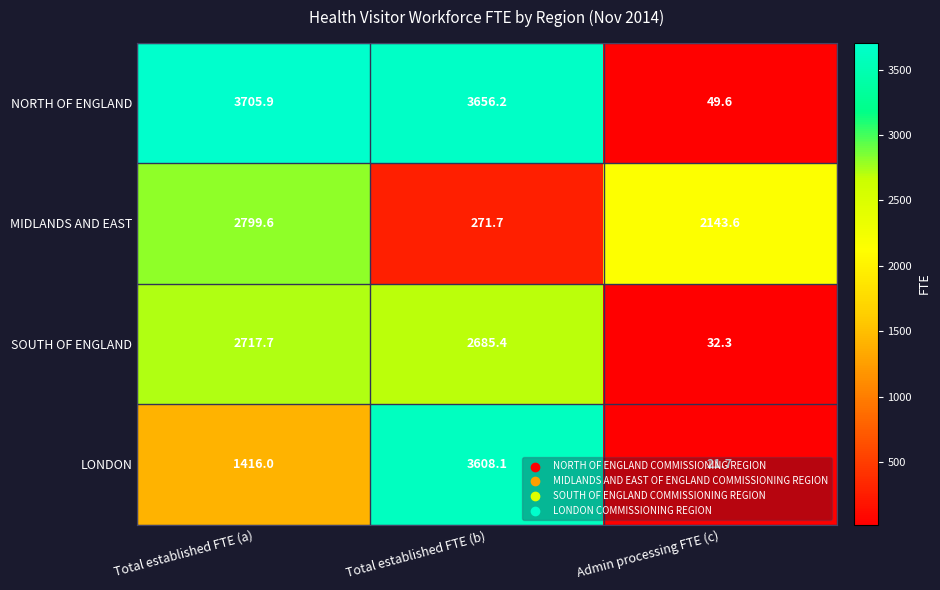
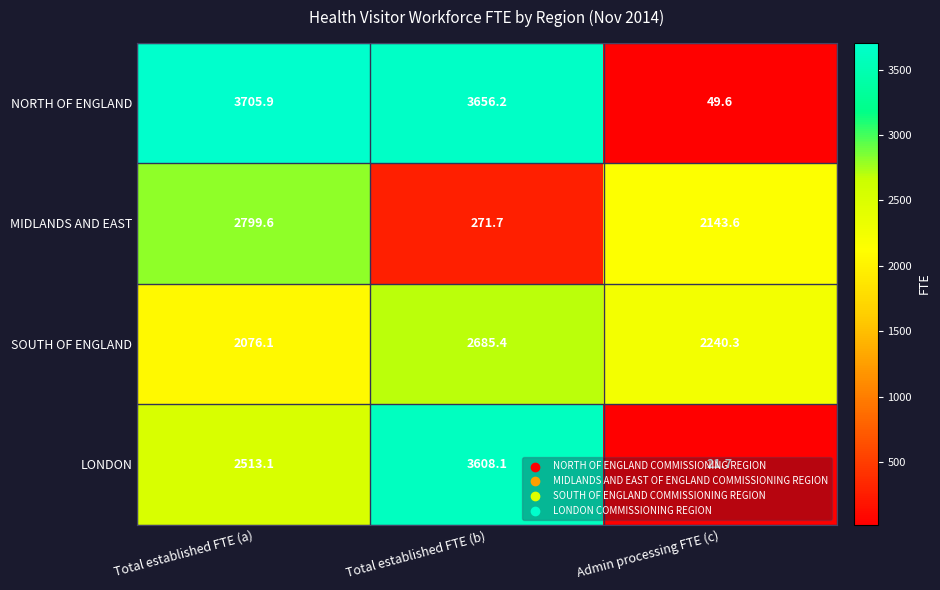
SOUTH OF ENGLAND, Total established FTE (a): 2717.7 -> 2076.1
SOUTH OF ENGLAND, Admin processing FTE (c): 32.3 -> 2240.3
LONDON, Total established FTE (a): 1416.0 -> 2513.1
